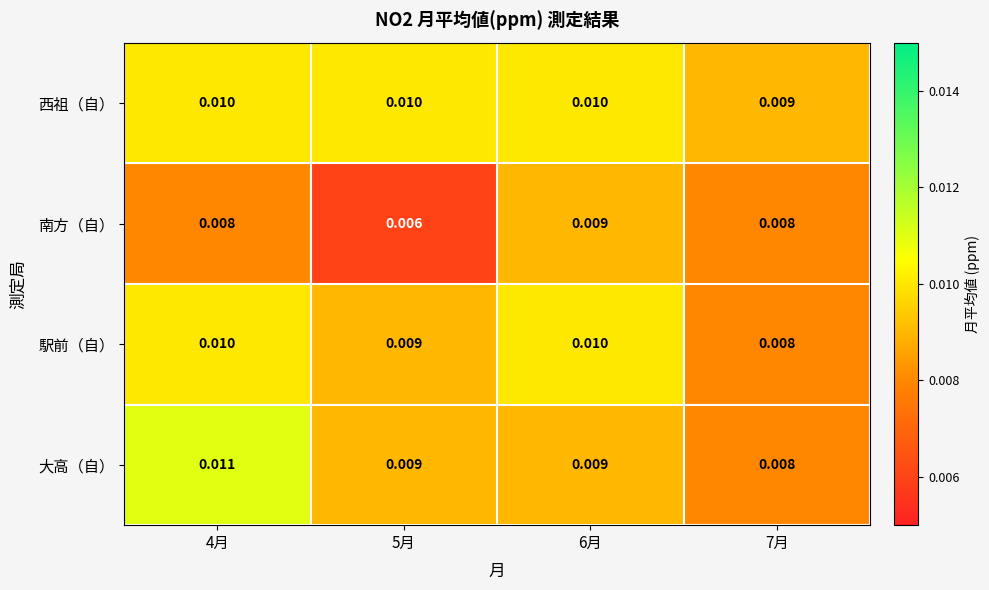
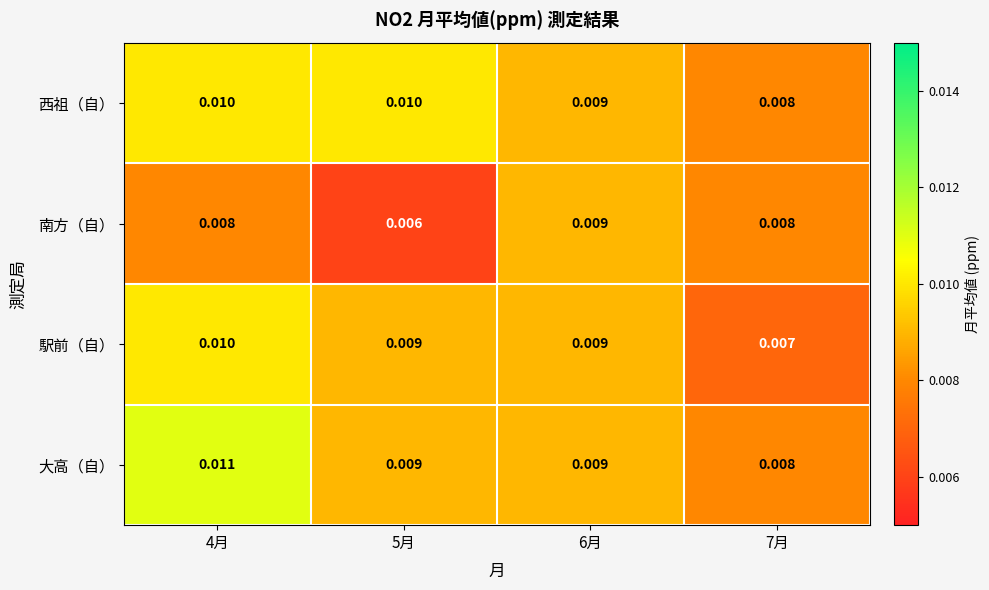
西祖（自）, 6月: 0.010 -> 0.009
西祖（自）, 7月: 0.009 -> 0.008
駅前（自）, 6月: 0.010 -> 0.009
駅前（自）, 7月: 0.008 -> 0.007
